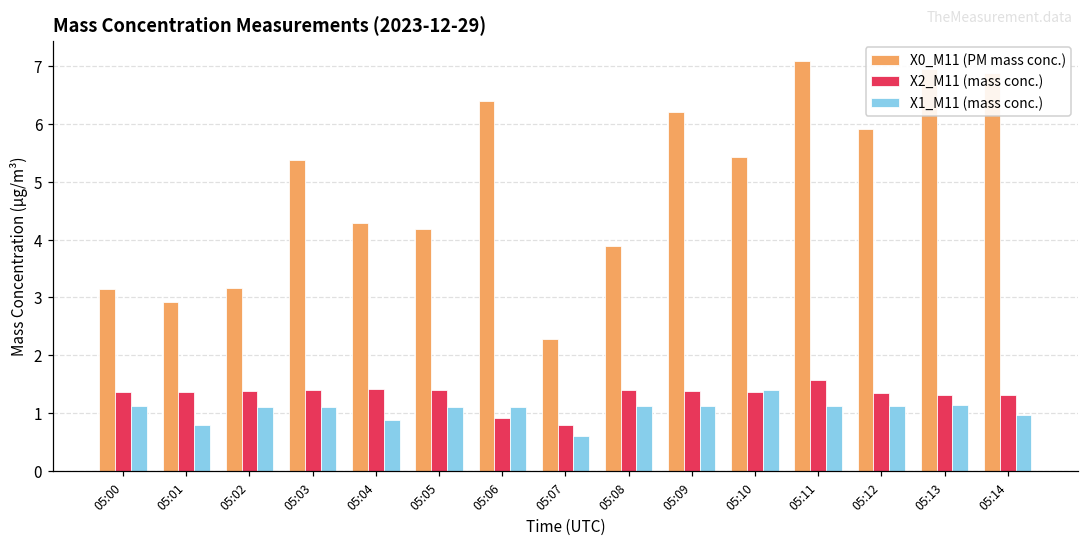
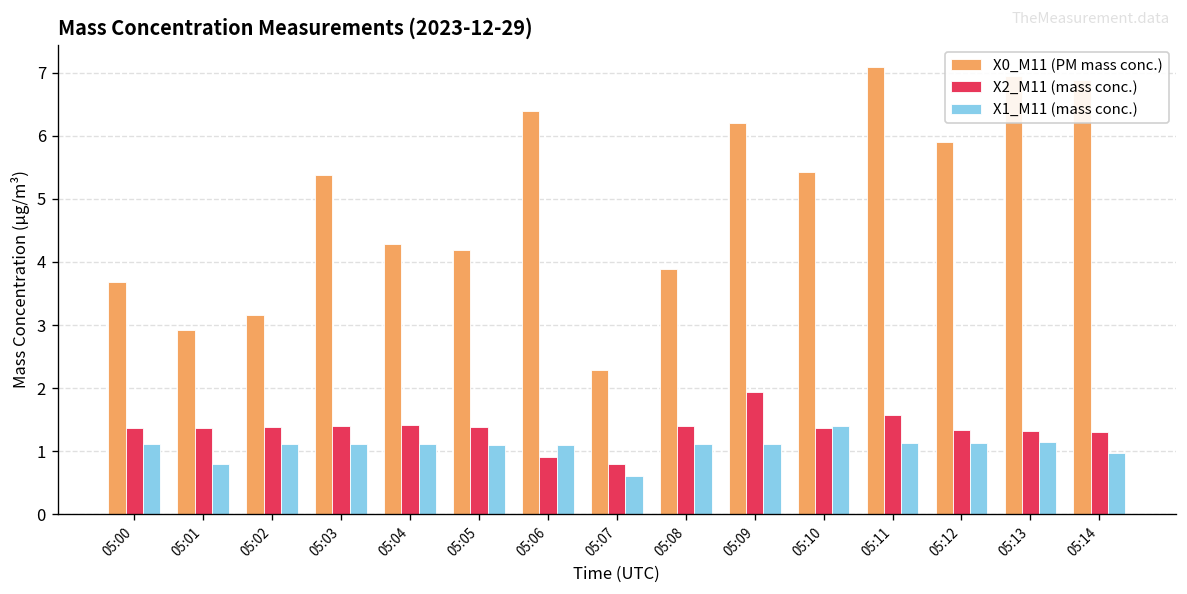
X0_M11 (PM mass conc.), 05:00: 3.2 -> 3.7
X1_M11 (mass conc.), 05:04: 0.9 -> 1.1
X2_M11 (mass conc.), 05:09: 1.4 -> 1.9
